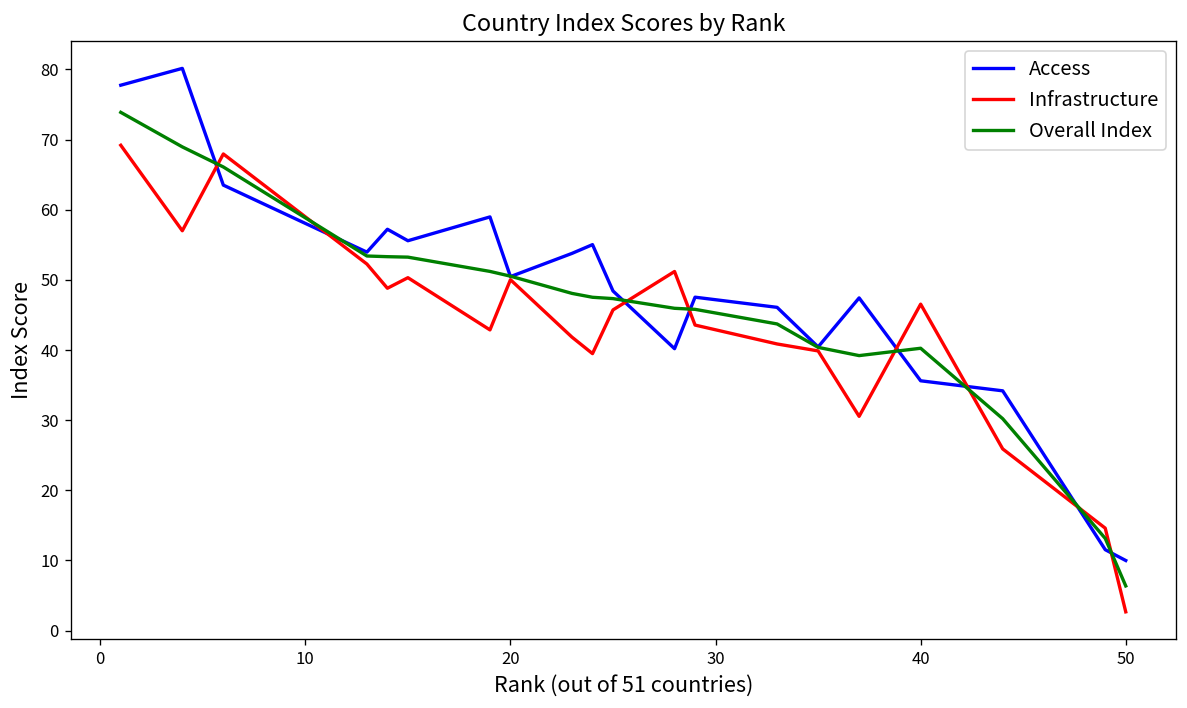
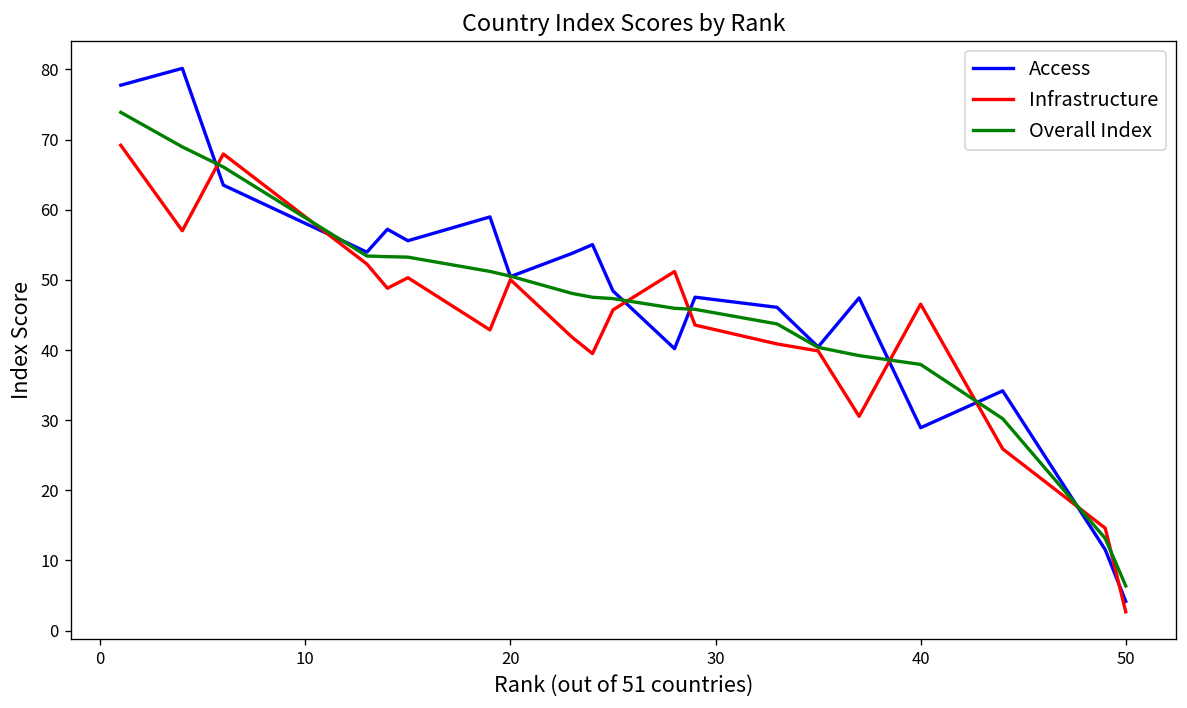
Access, 40: 36 -> 29
Overall Index, 40: 40 -> 38
Access, 50: 10 -> 4
